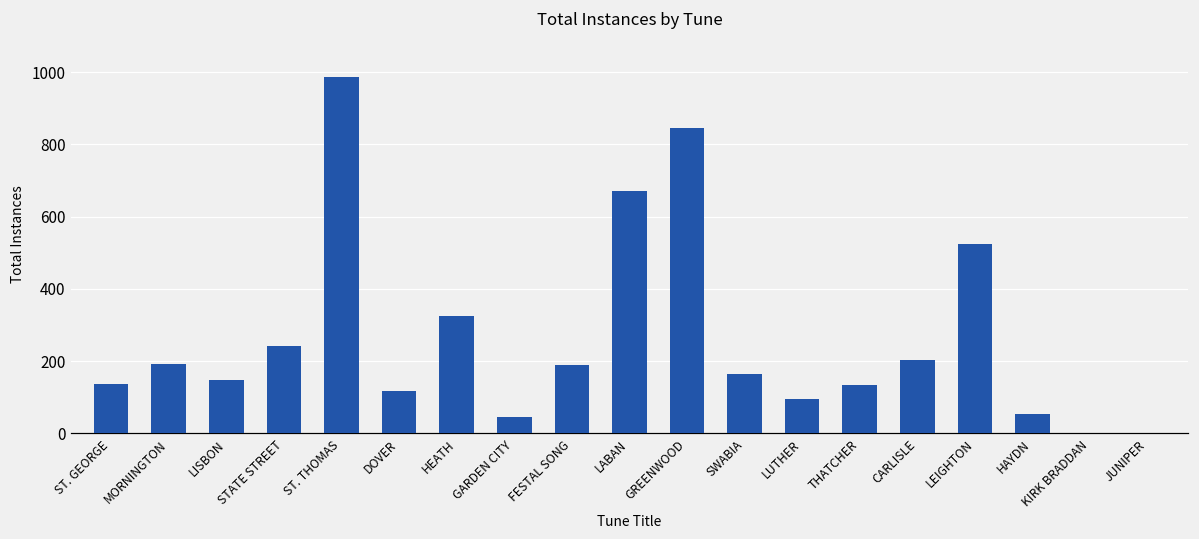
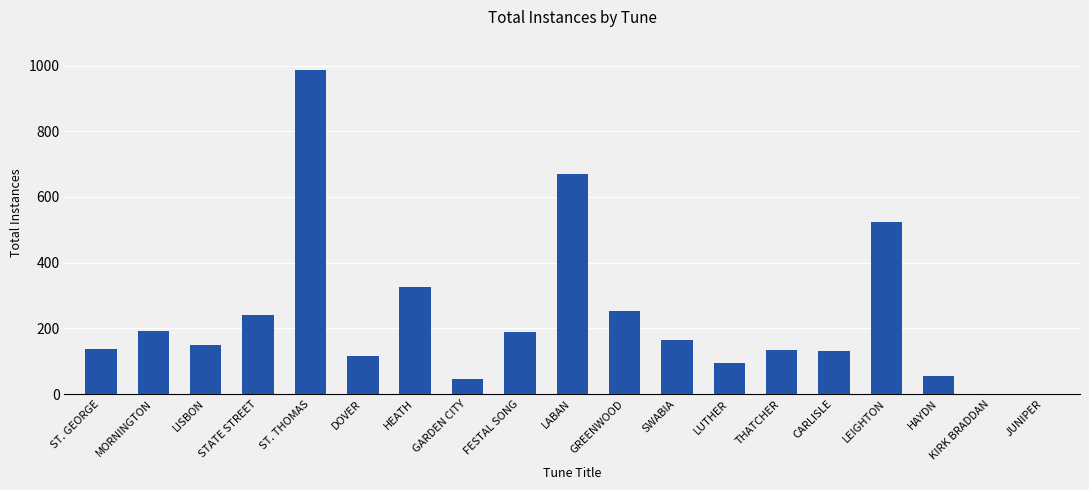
GREENWOOD: 850 -> 250
CARLISLE: 200 -> 130
